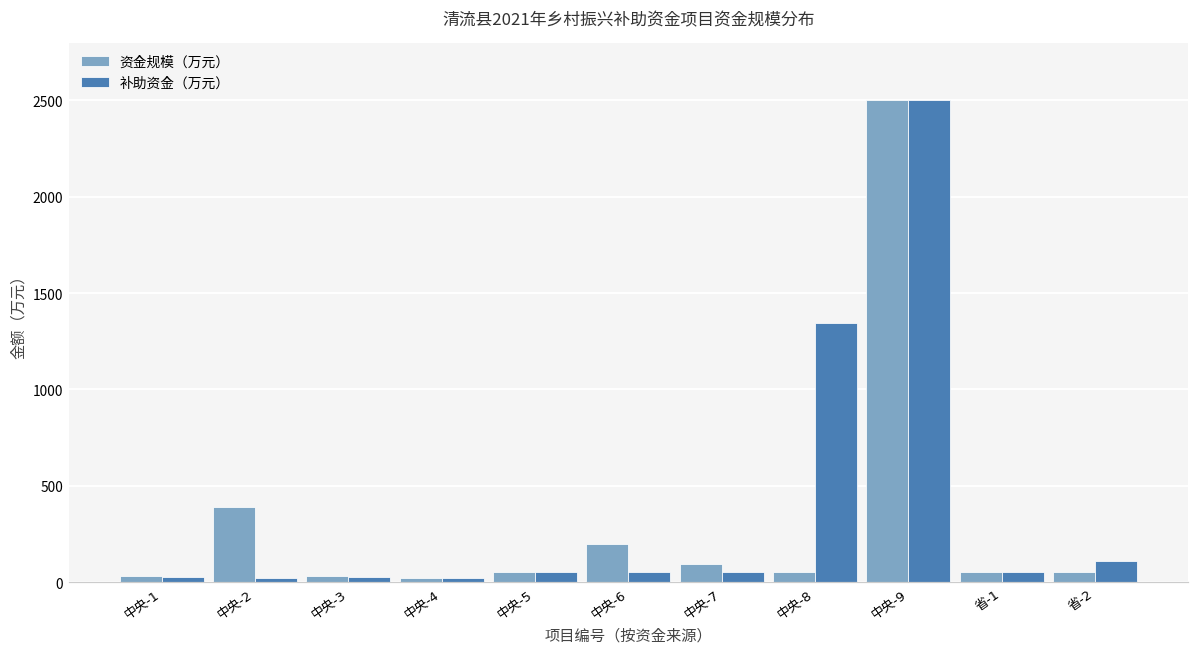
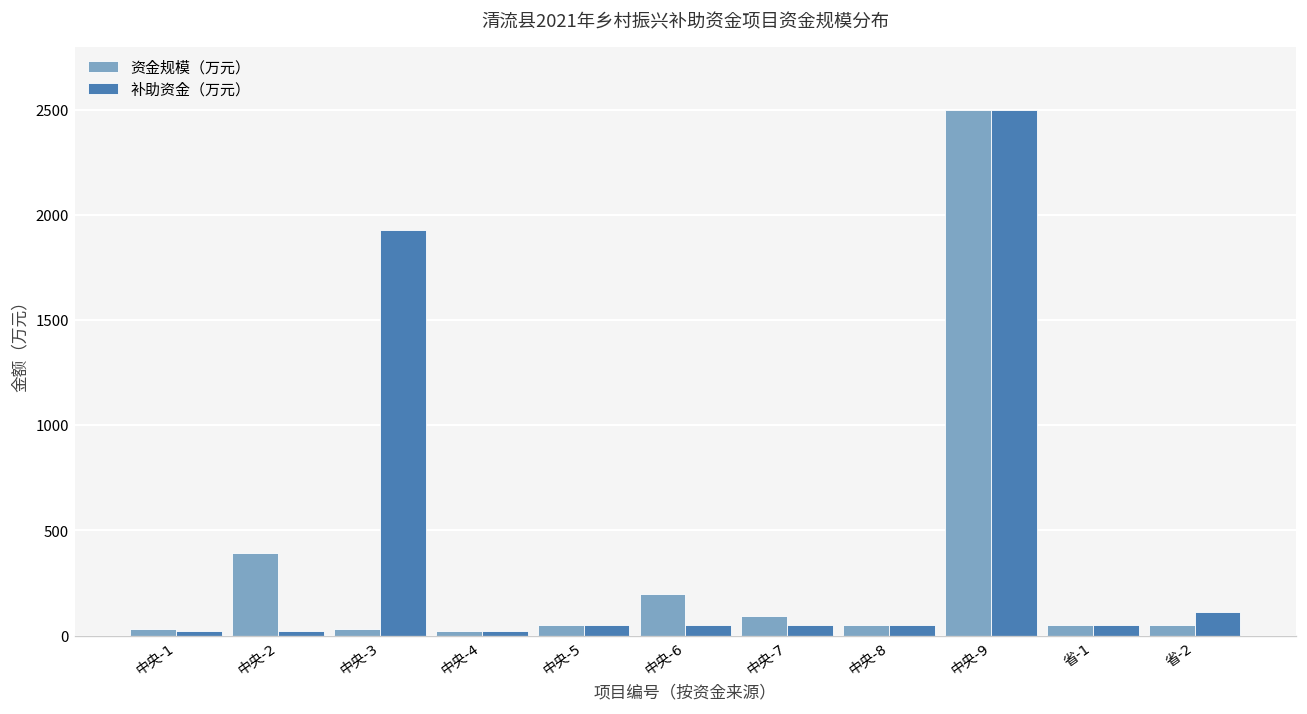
补助资金（万元）, 中央-3: 20 -> 1930
补助资金（万元）, 中央-8: 1340 -> 50
